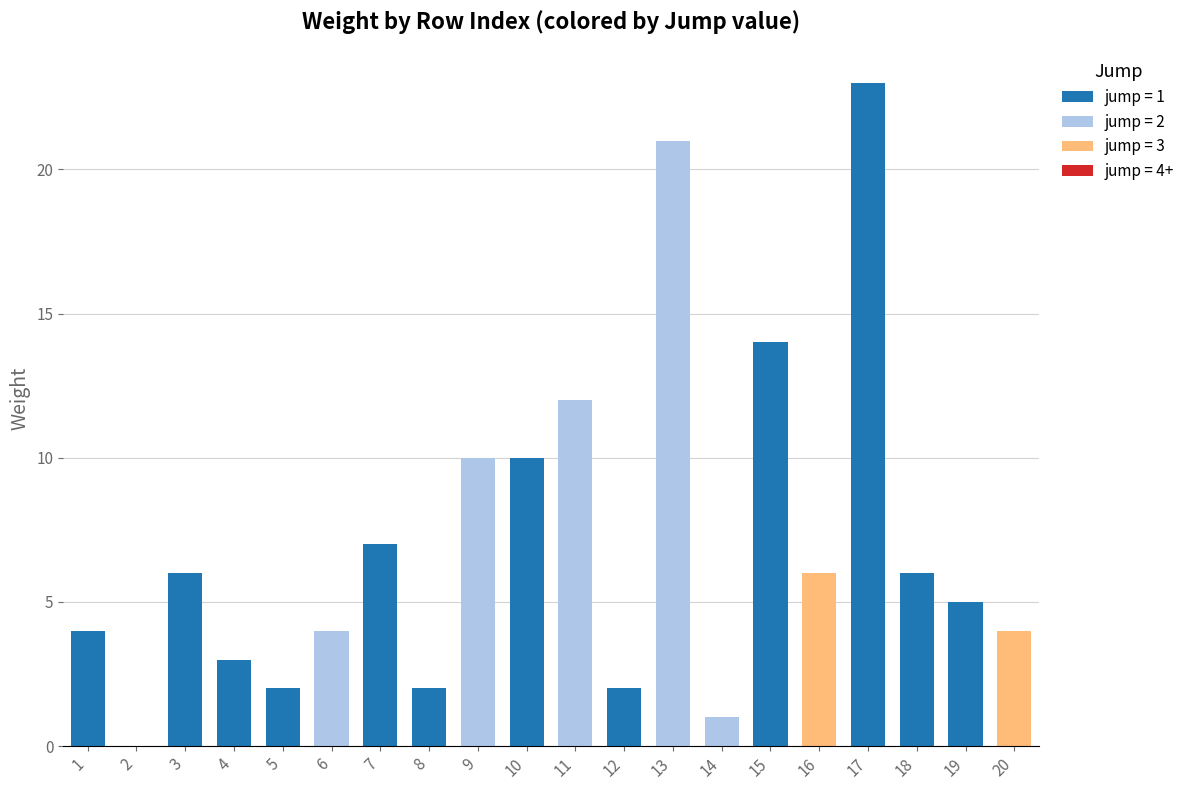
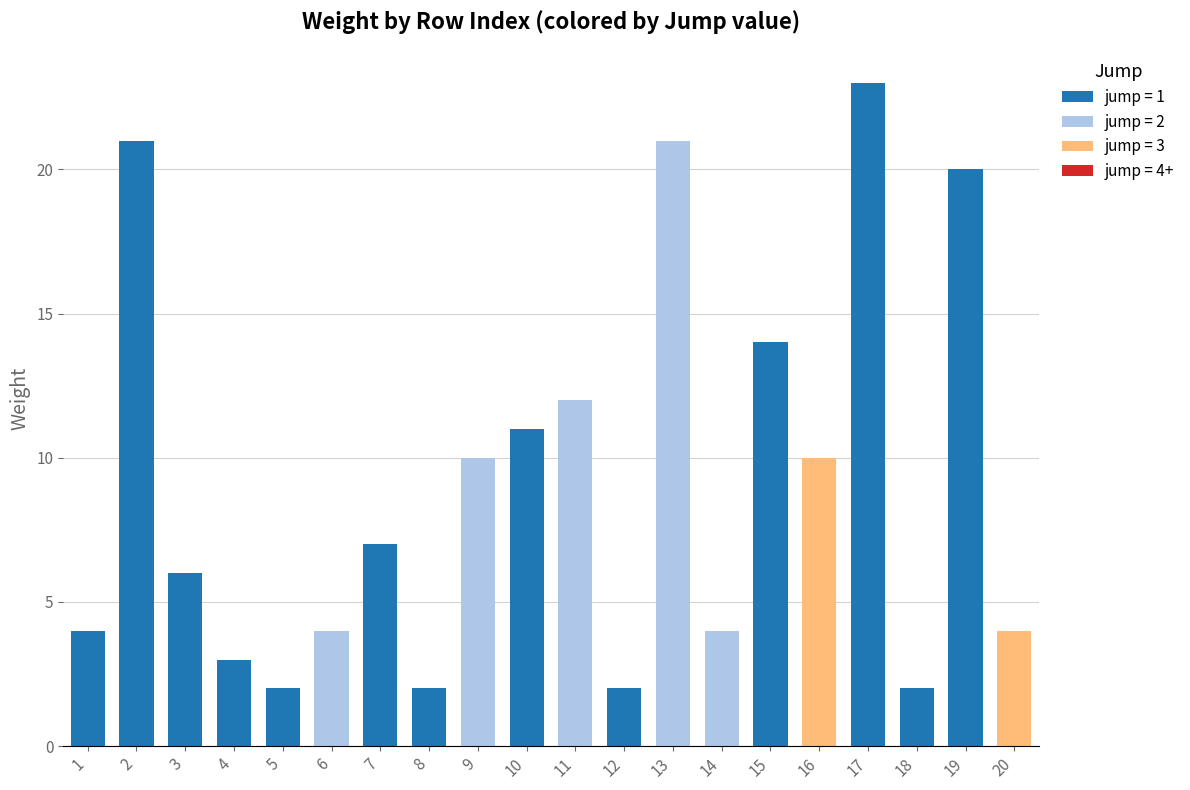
2: 0 -> 21
10: 10 -> 11
14: 1 -> 4
16: 6 -> 10
18: 6 -> 2
19: 5 -> 20
